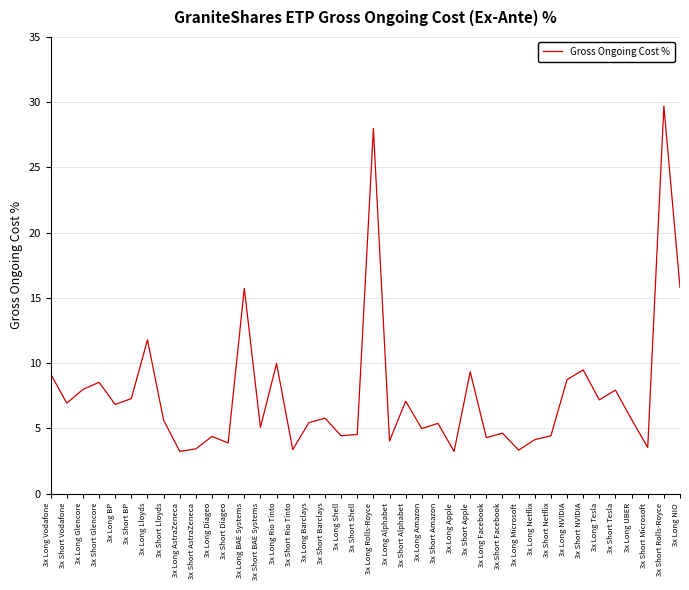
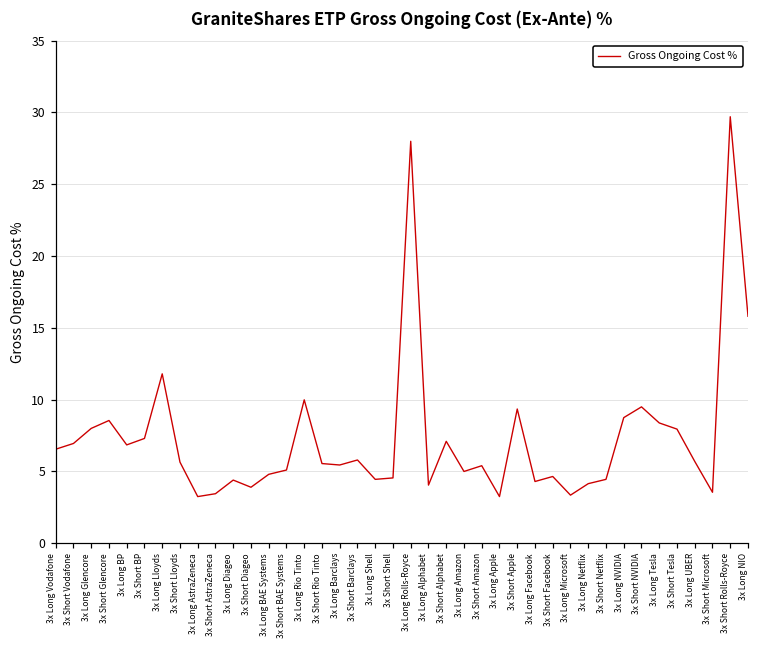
3x Long Vodafone: 9.2 -> 6.5
3x Long BAE Systems: 15.7 -> 4.8
3x Short Rio Tinto: 3.4 -> 5.5
3x Long Tesla: 7.2 -> 8.4
